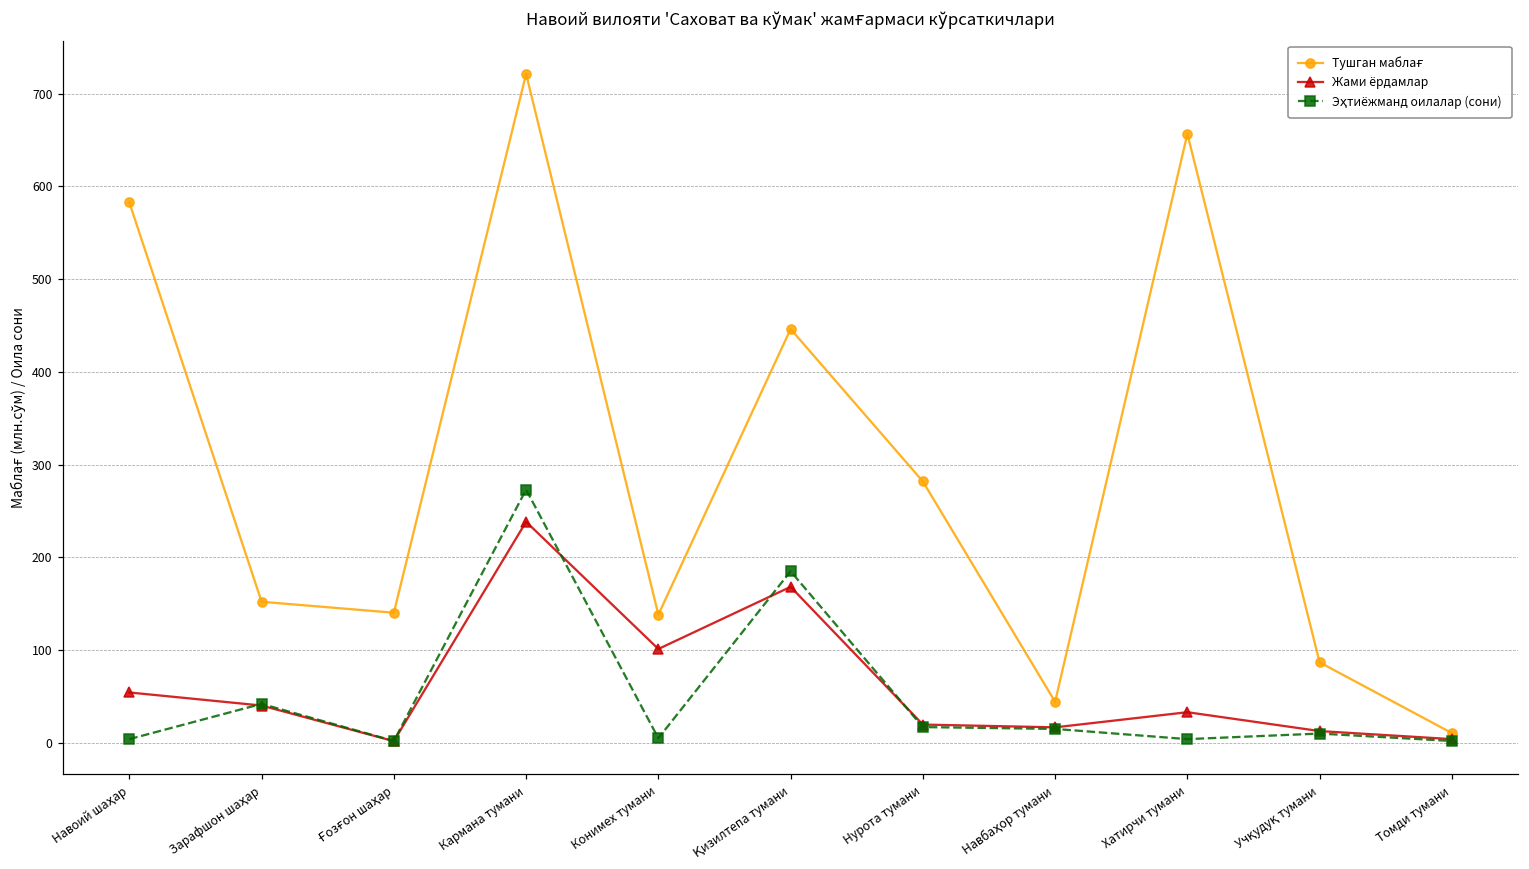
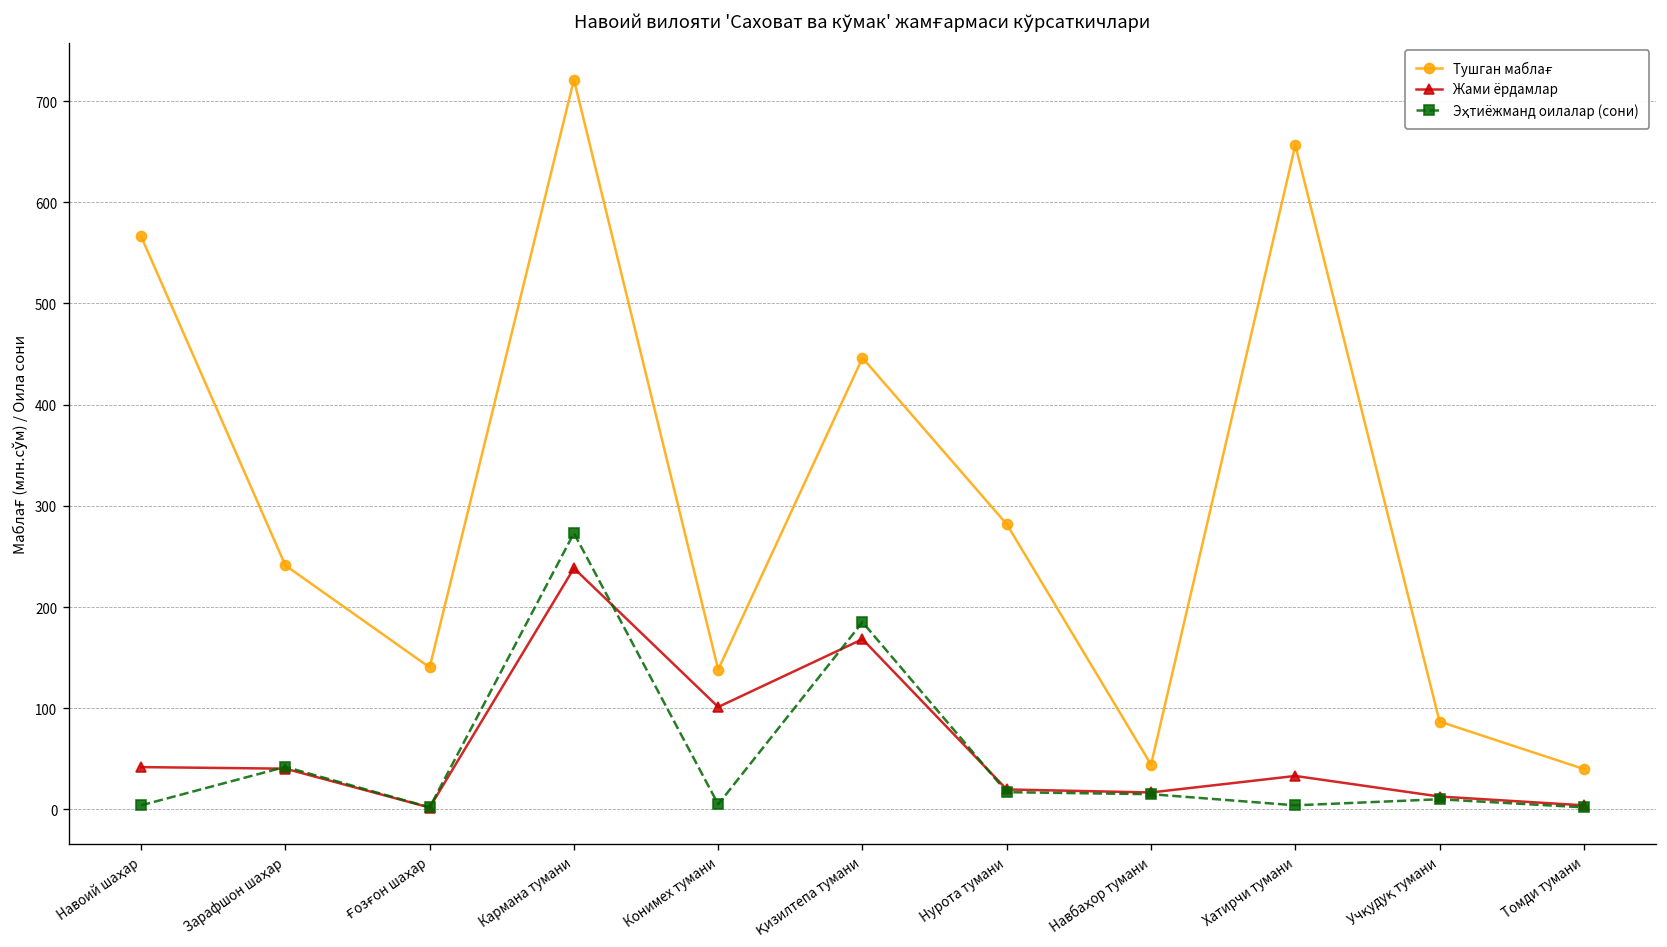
Тушган маблағ, Навоий шаҳар: 580 -> 570
Жами ёрдамлар, Навоий шаҳар: 50 -> 40
Тушган маблағ, Зарафшон шаҳар: 150 -> 240
Тушган маблағ, Томди тумани: 10 -> 40
